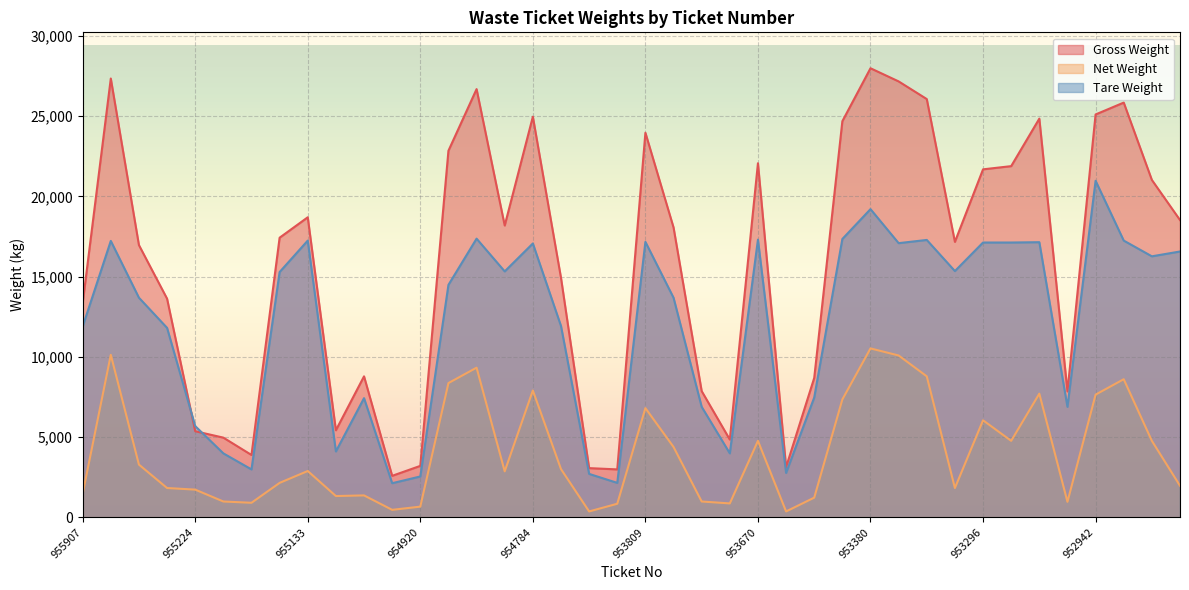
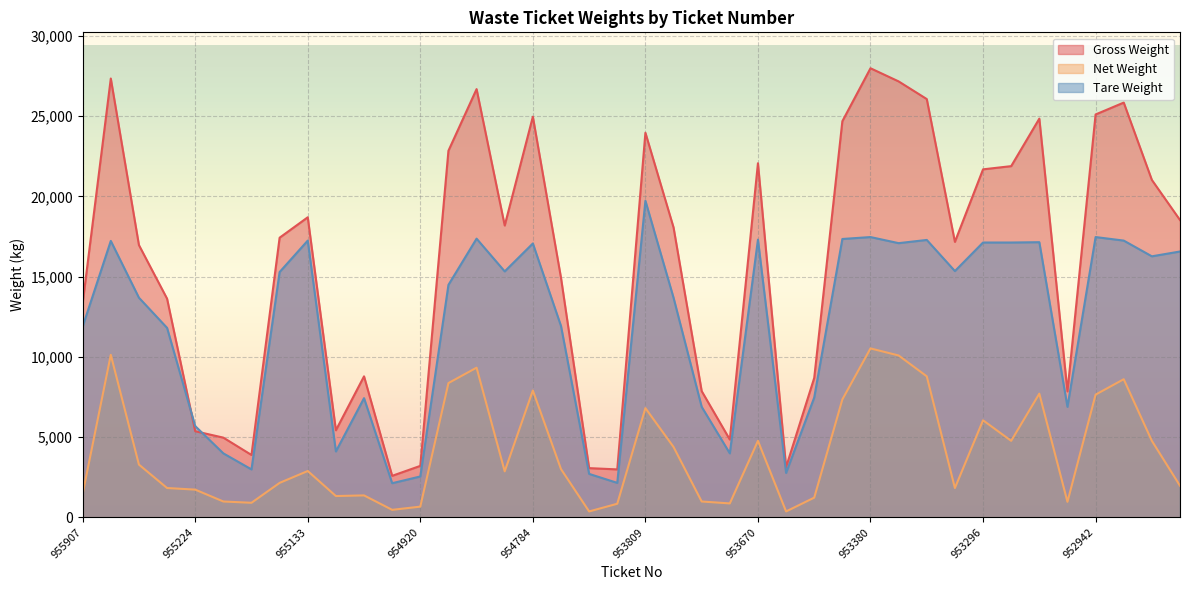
Tare Weight, 953809: 17,200 -> 19,700
Tare Weight, 953380: 19,200 -> 17,500
Tare Weight, 952942: 21,000 -> 17,500
